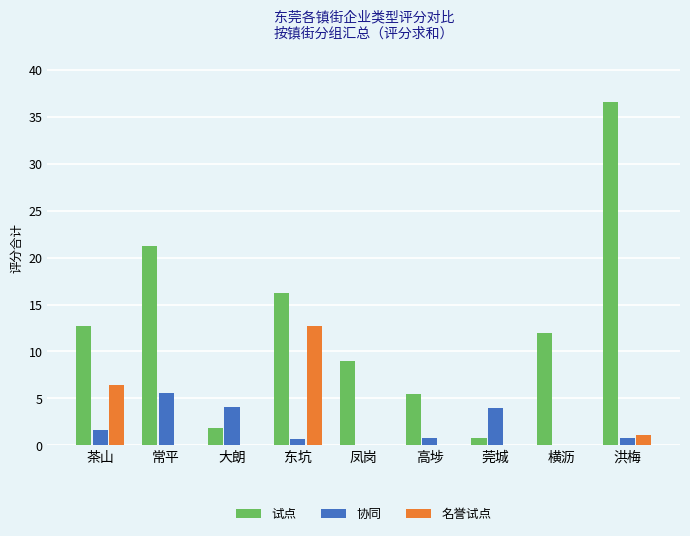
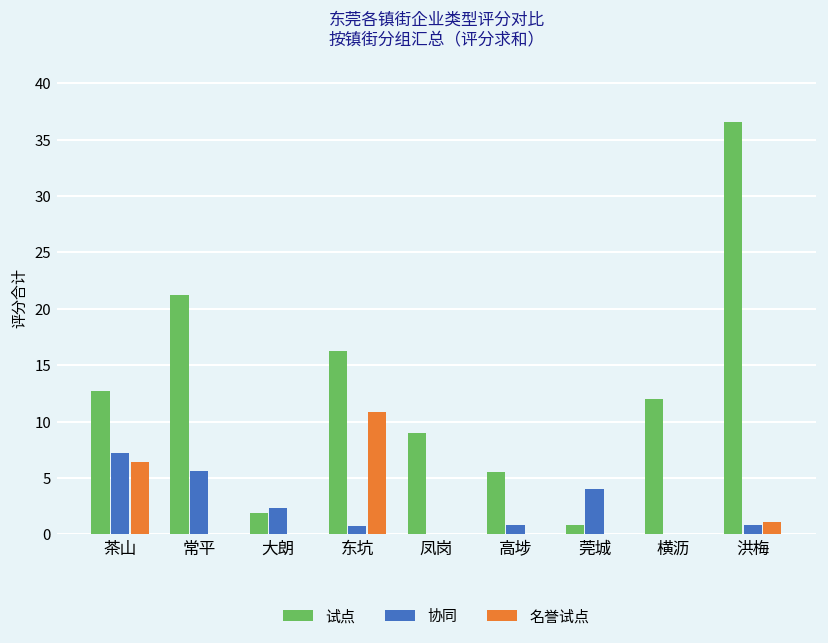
协同, 茶山: 2 -> 7
协同, 大朗: 4 -> 2
名誉试点, 东坑: 13 -> 11
